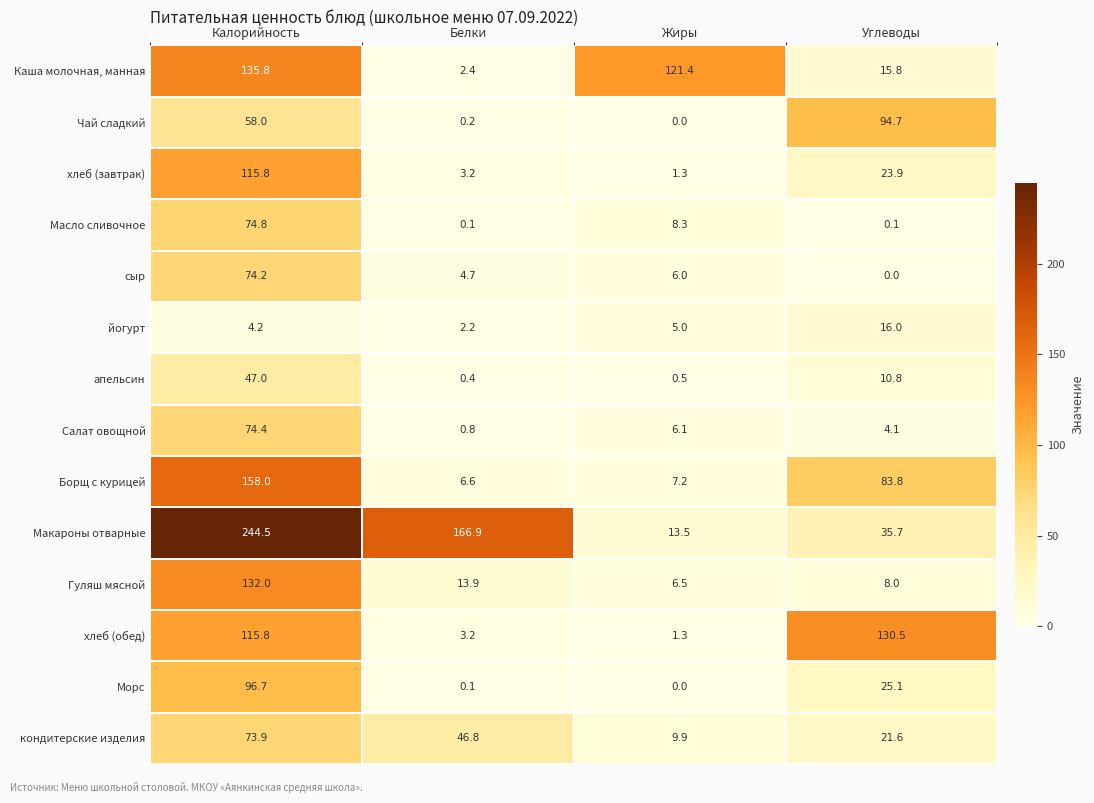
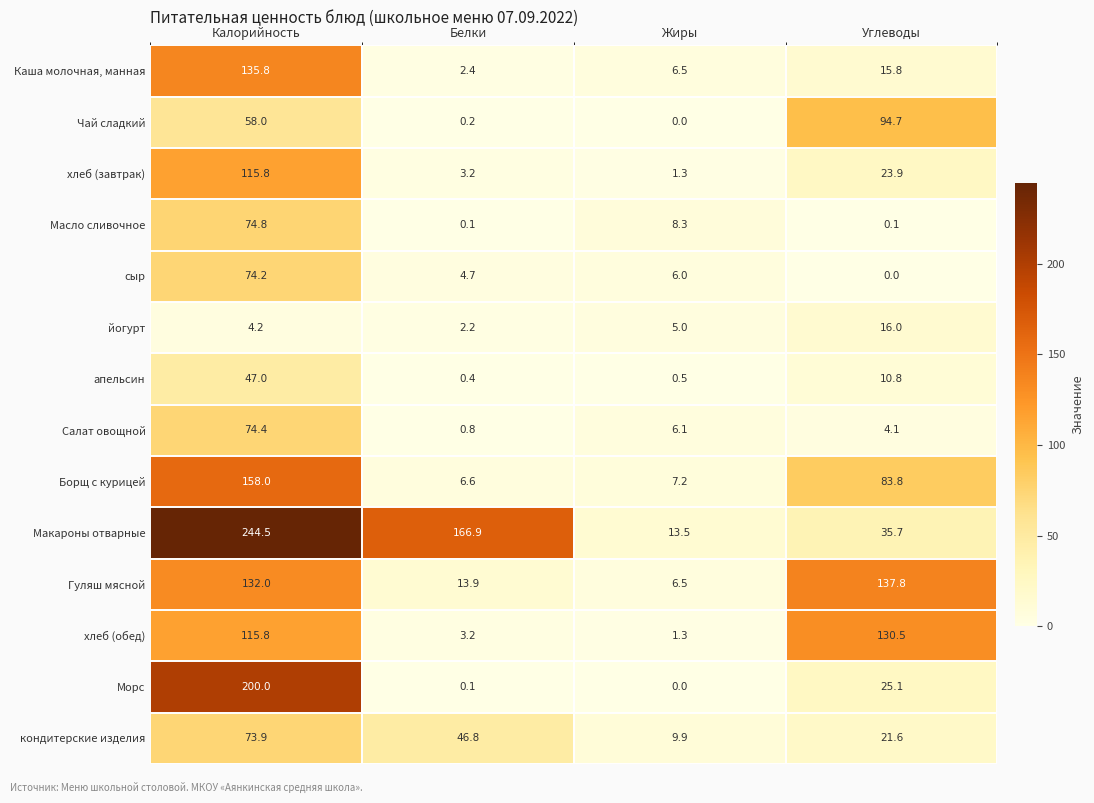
Каша молочная, манная, Жиры: 121.4 -> 6.5
Гуляш мясной, Углеводы: 8.0 -> 137.8
Морс, Калорийность: 96.7 -> 200.0
